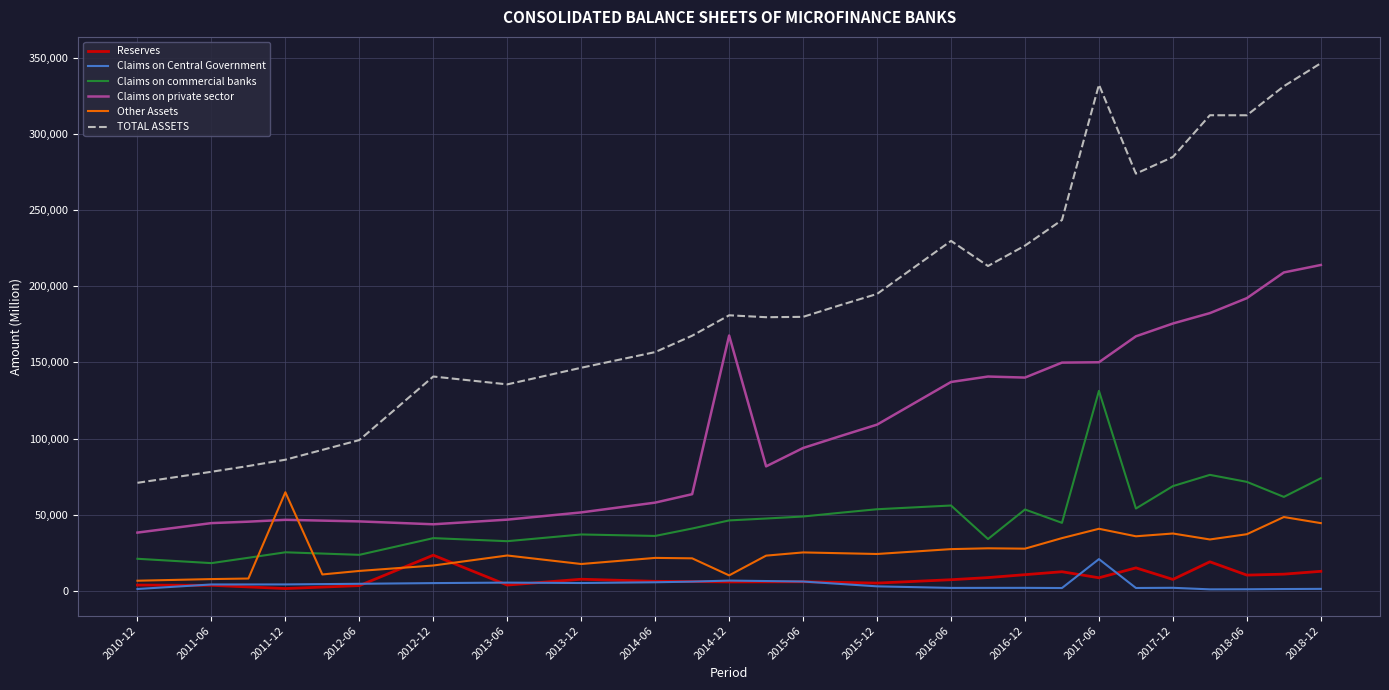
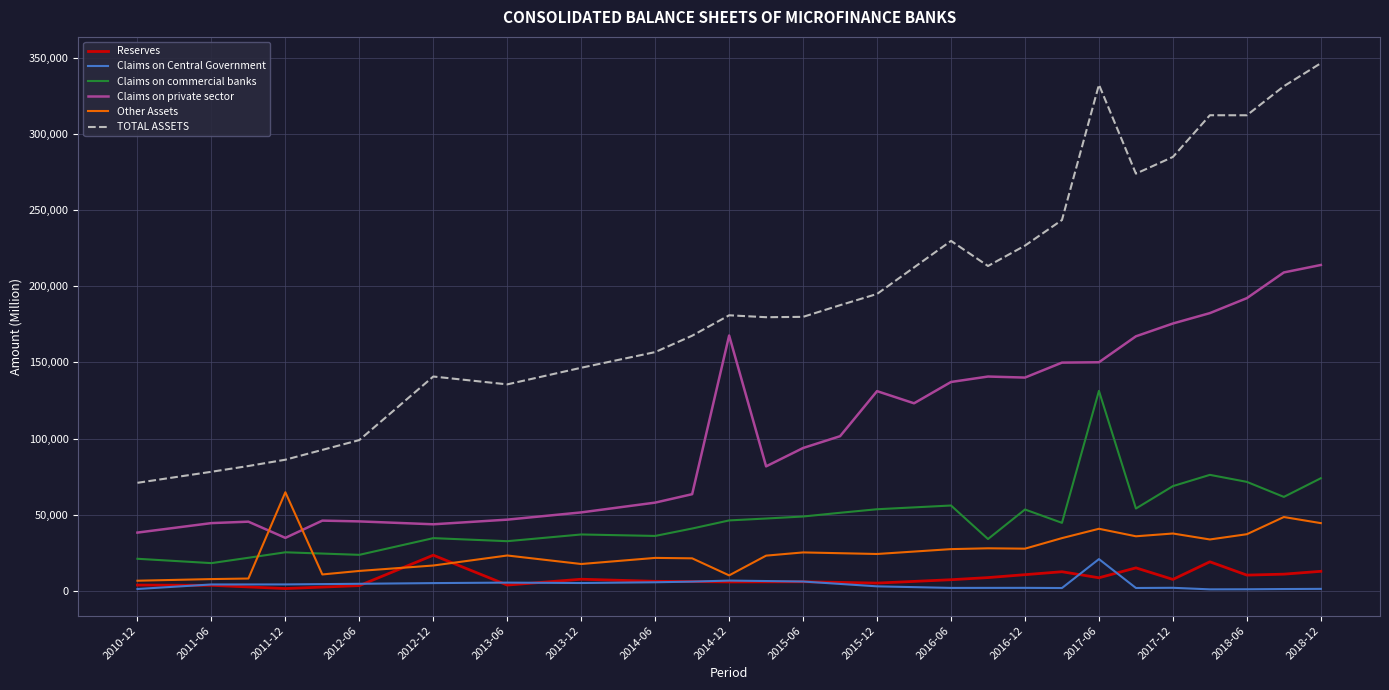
Claims on private sector, 2011-12: 47,000 -> 35,000
Claims on private sector, 2015-12: 109,000 -> 131,000
